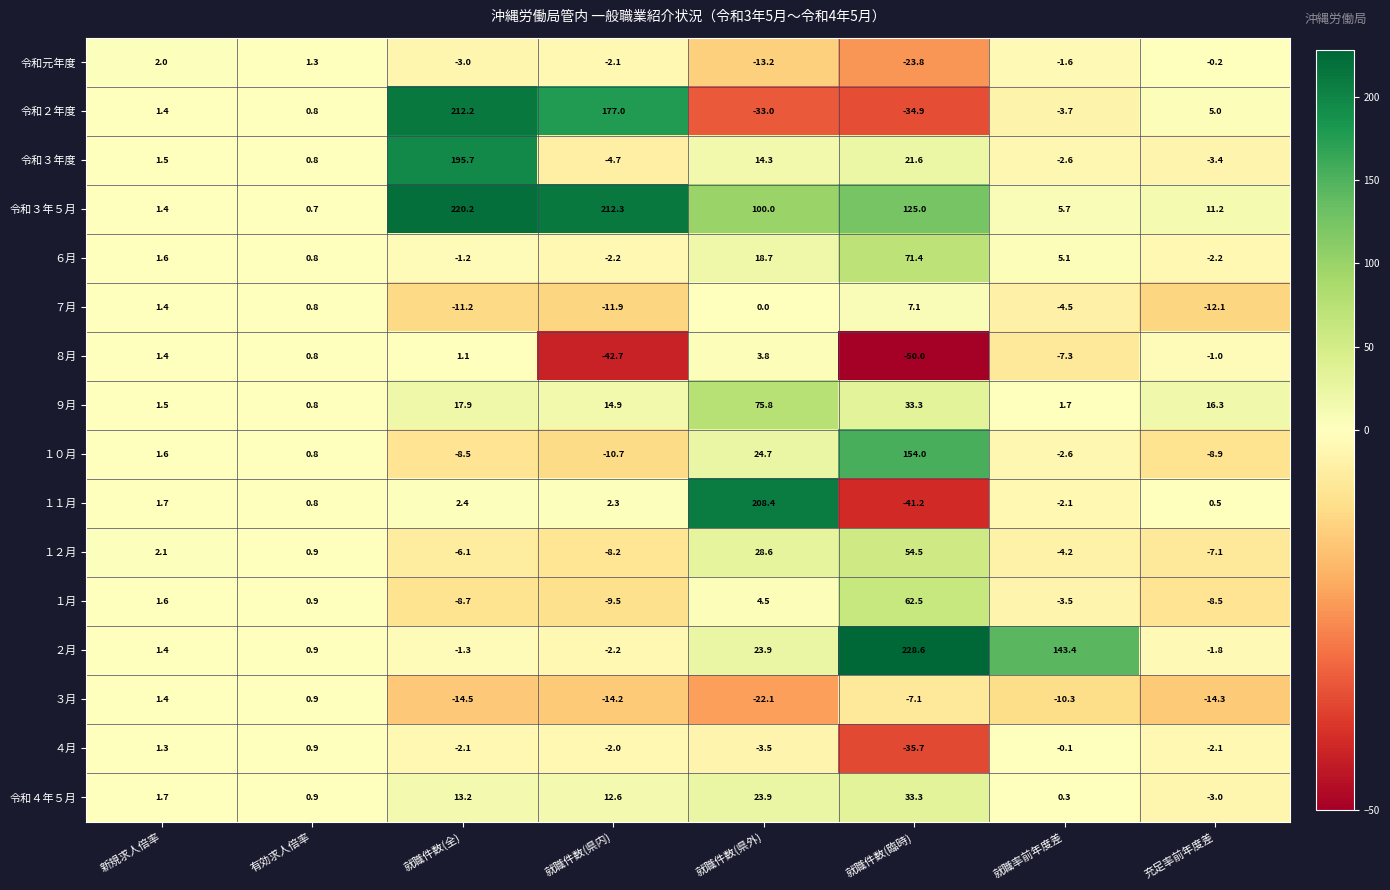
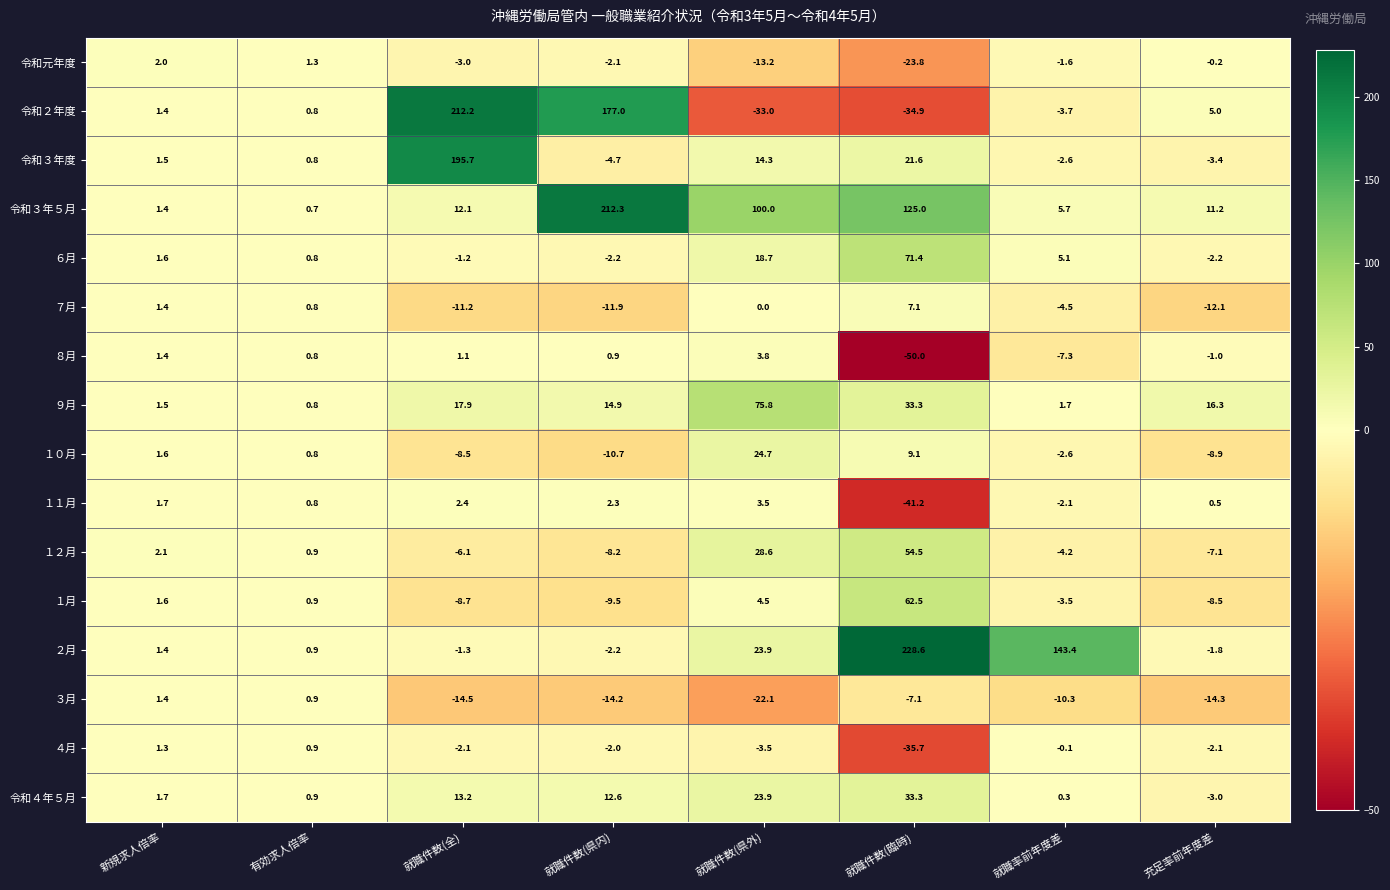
令和３年５月, 就職件数(全): 220.2 -> 12.1
８月, 就職件数(県内): -42.7 -> 0.9
１０月, 就職件数(臨時): 154.0 -> 9.1
１１月, 就職件数(県外): 208.4 -> 3.5
